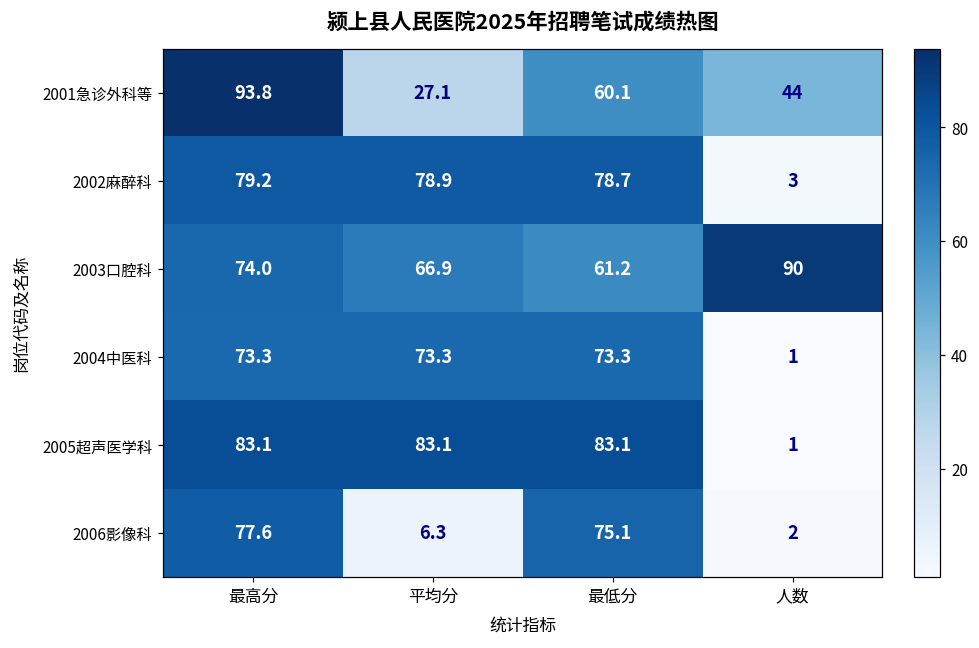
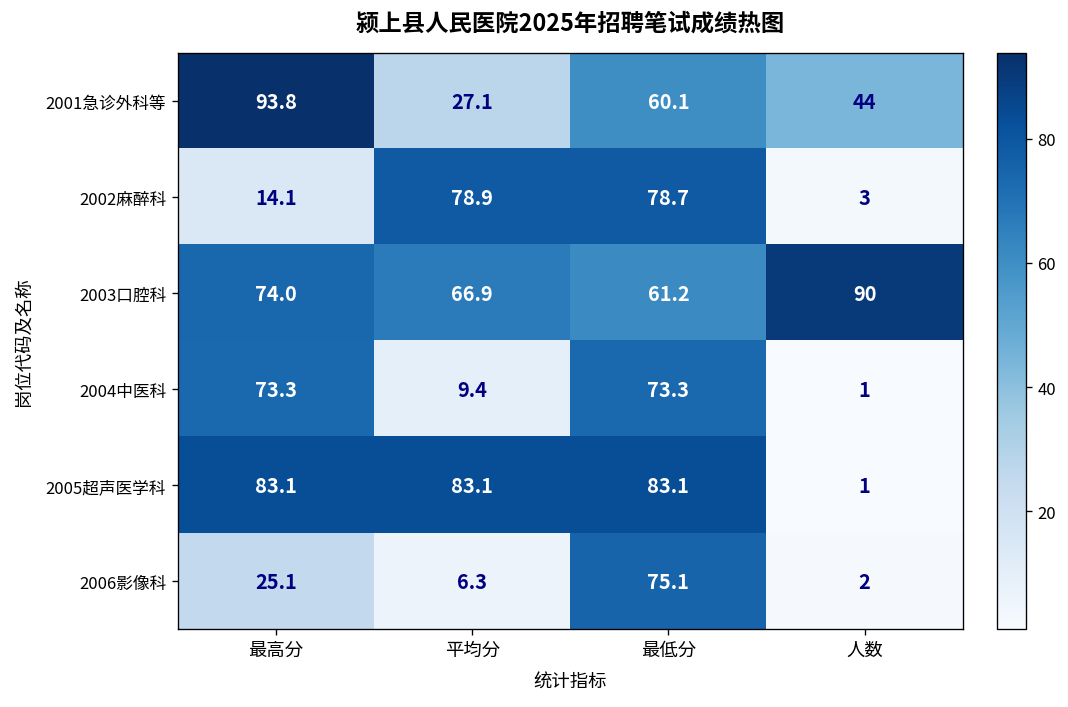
2002麻醉科, 最高分: 79.2 -> 14.1
2004中医科, 平均分: 73.3 -> 9.4
2006影像科, 最高分: 77.6 -> 25.1
